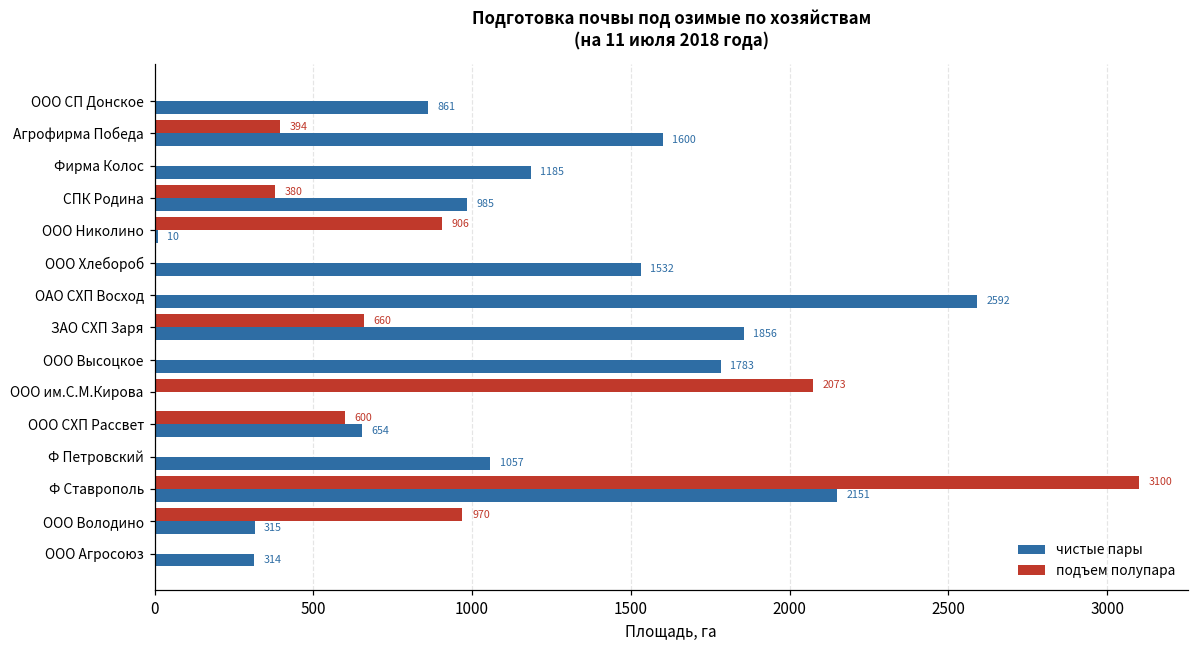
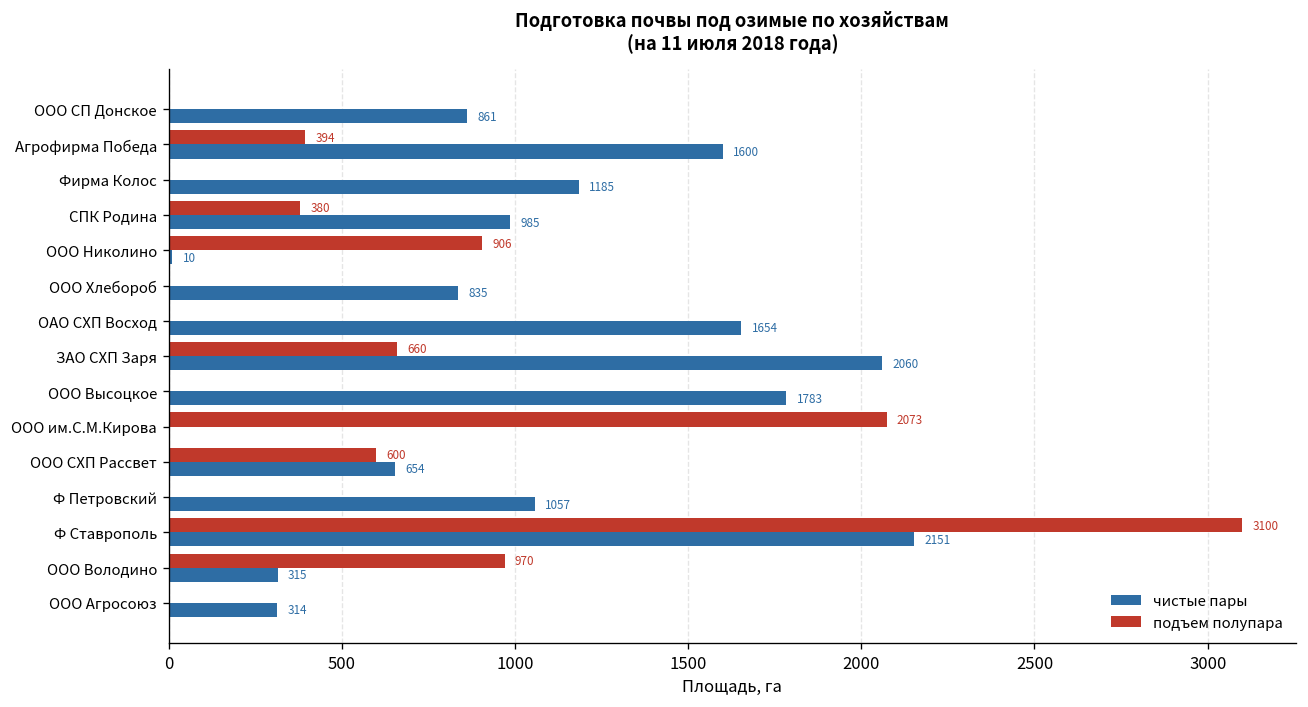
чистые пары, ООО Хлебороб: 1532 -> 835
чистые пары, ОАО СХП Восход: 2592 -> 1654
чистые пары, ЗАО СХП Заря: 1856 -> 2060
